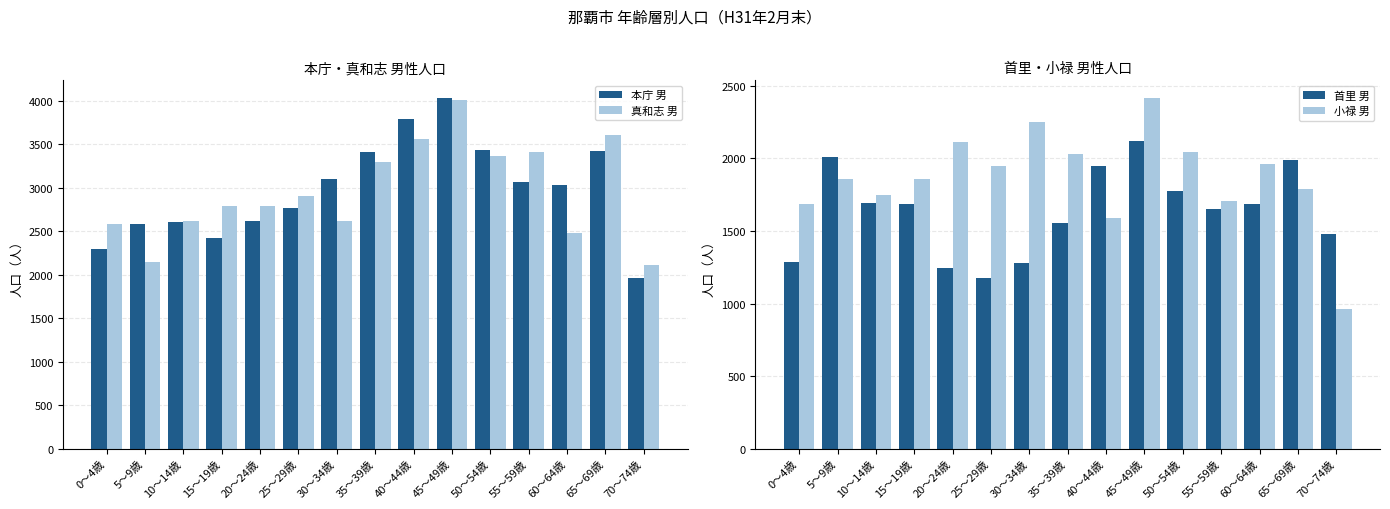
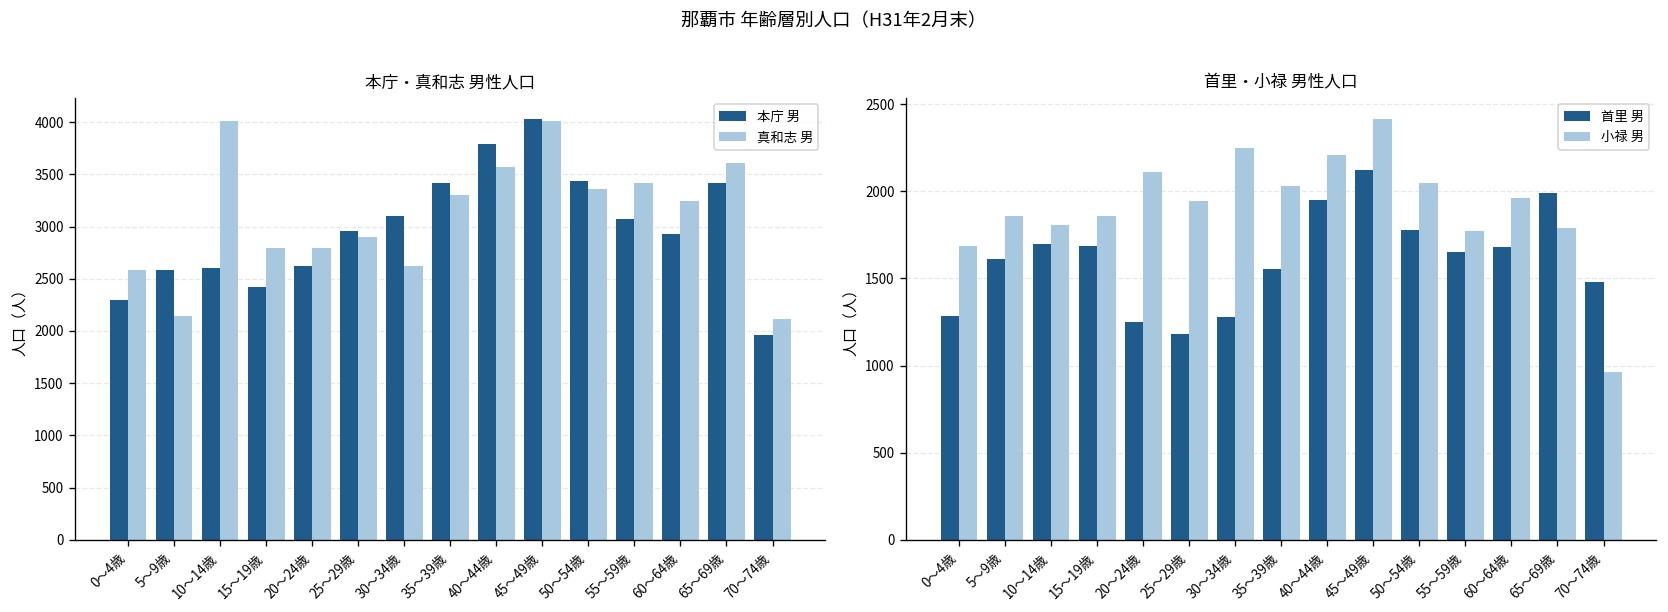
本庁・真和志 男性人口, 真和志 男, 10～14歳: 2600 -> 4000
本庁・真和志 男性人口, 本庁 男, 25～29歳: 2800 -> 3000
本庁・真和志 男性人口, 本庁 男, 60～64歳: 3000 -> 2900
本庁・真和志 男性人口, 真和志 男, 60～64歳: 2500 -> 3200
首里・小禄 男性人口, 首里 男, 5～9歳: 2010 -> 1610
首里・小禄 男性人口, 小禄 男, 10～14歳: 1750 -> 1810
首里・小禄 男性人口, 小禄 男, 40～44歳: 1590 -> 2210
首里・小禄 男性人口, 小禄 男, 55～59歳: 1710 -> 1770
